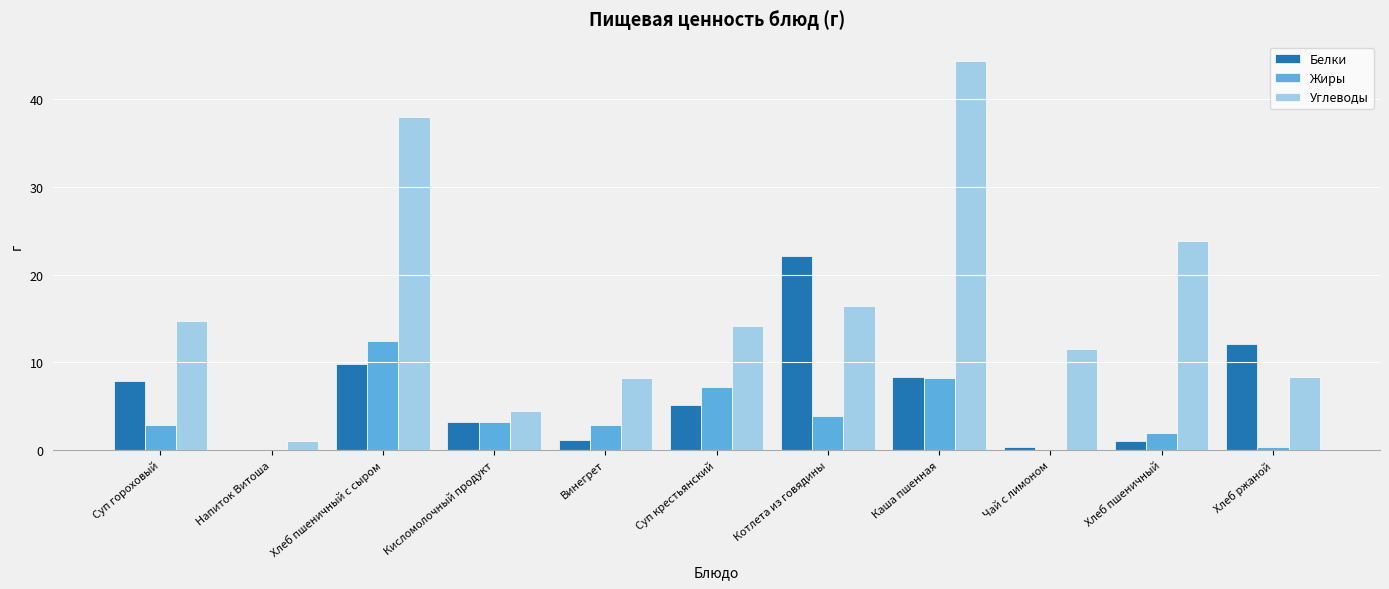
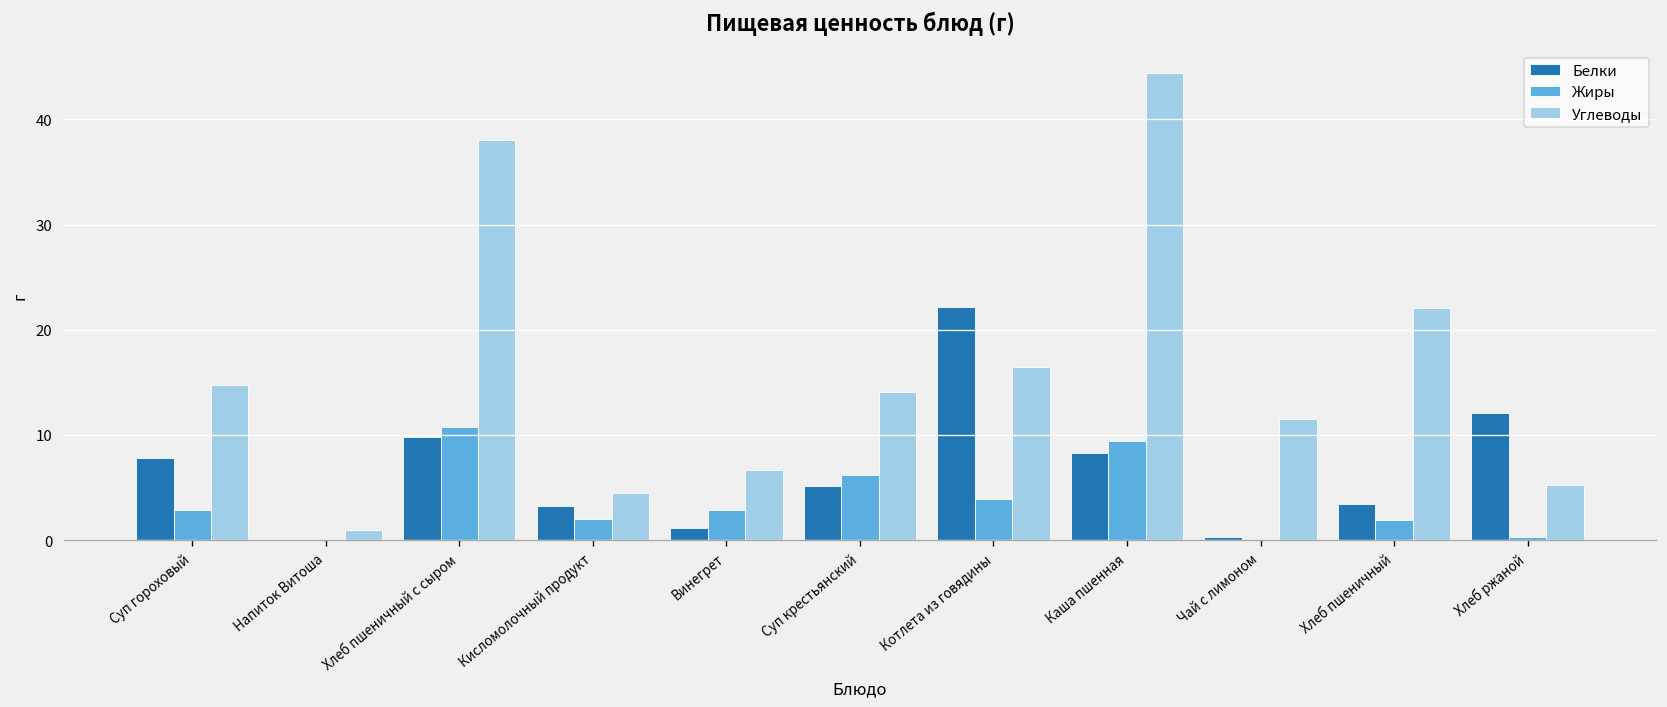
Жиры, Хлеб пшеничный с сыром: 12 -> 11
Жиры, Кисломолочный продукт: 3 -> 2
Углеводы, Винегрет: 8 -> 7
Жиры, Суп крестьянский: 7 -> 6
Жиры, Каша пшенная: 8 -> 9
Белки, Хлеб пшеничный: 1 -> 3
Углеводы, Хлеб пшеничный: 24 -> 22
Углеводы, Хлеб ржаной: 8 -> 5
